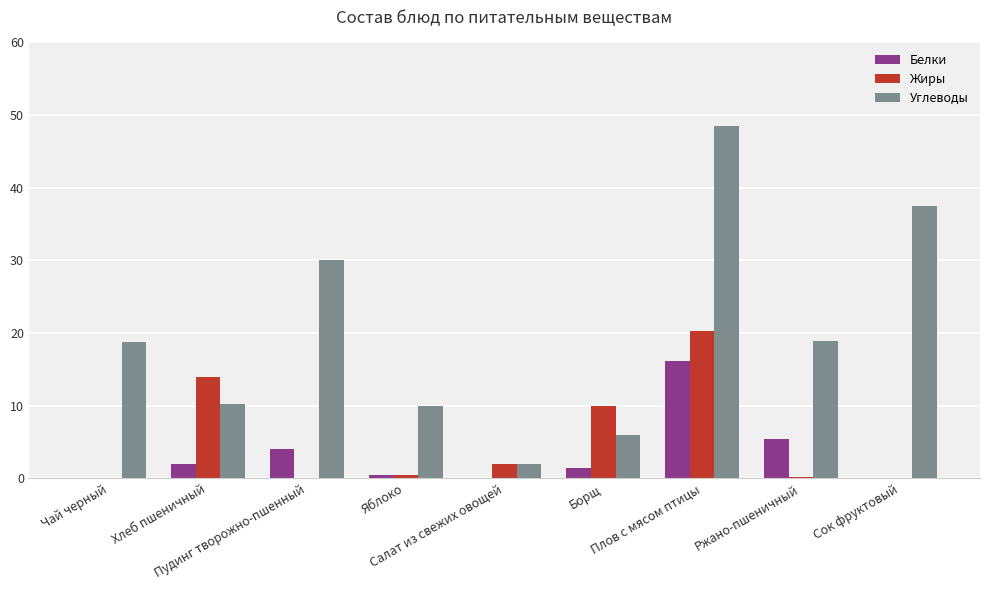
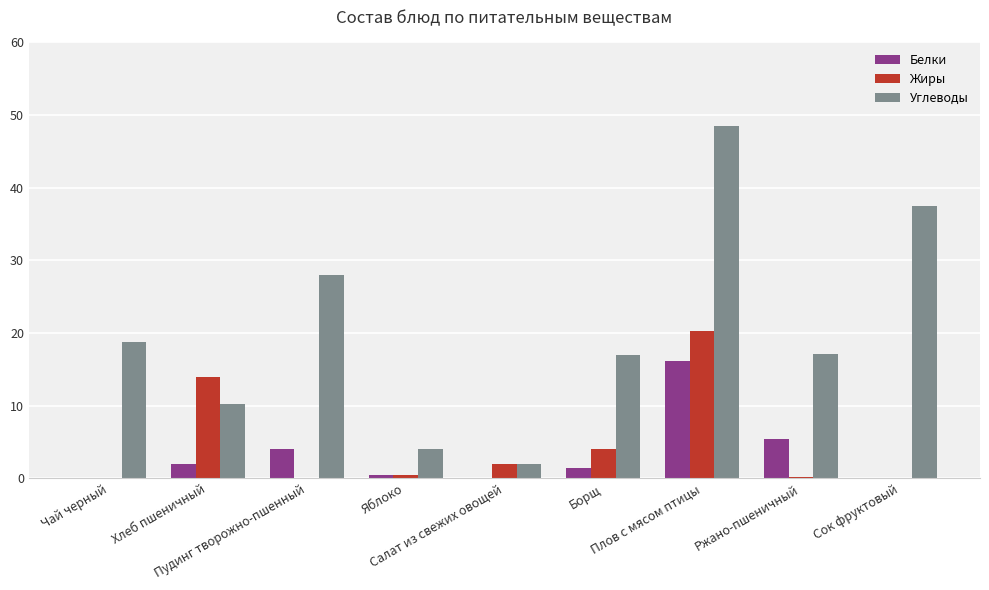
Углеводы, Пудинг творожно-пшенный: 30 -> 28
Углеводы, Яблоко: 10 -> 4
Жиры, Борщ: 10 -> 4
Углеводы, Борщ: 6 -> 17
Углеводы, Ржано-пшеничный: 19 -> 17
